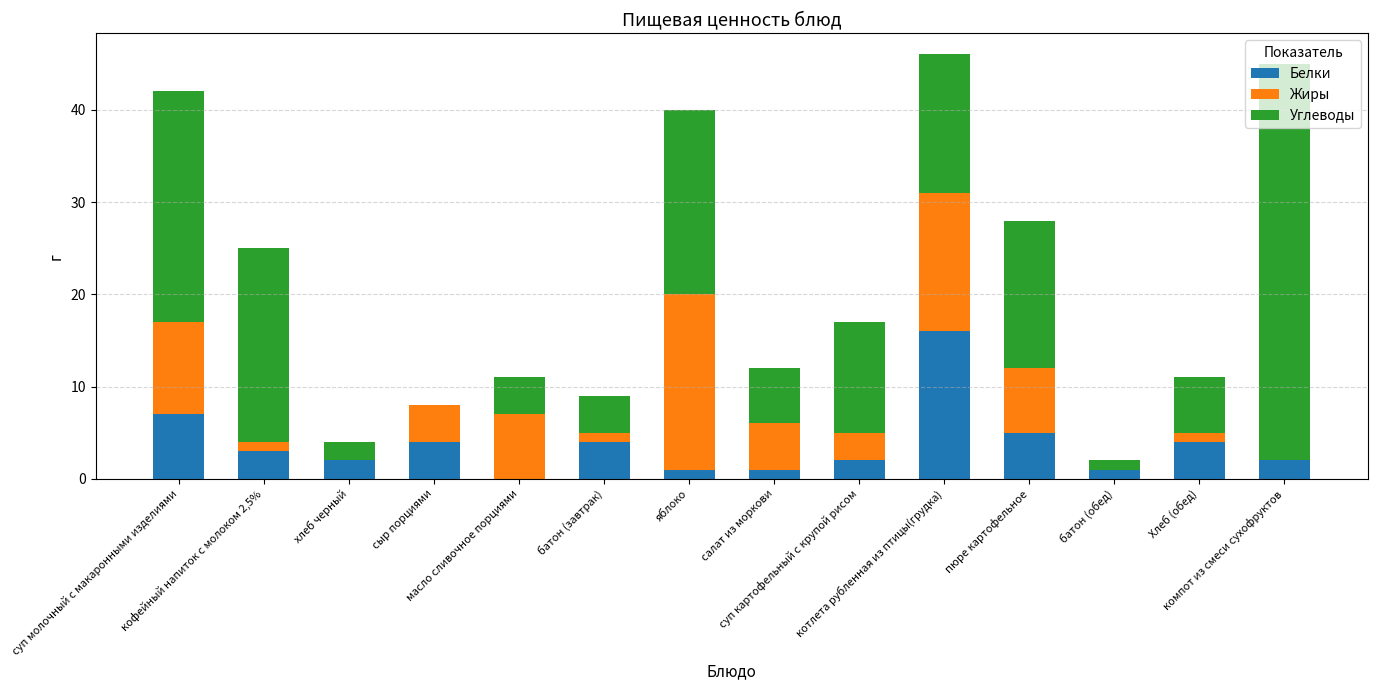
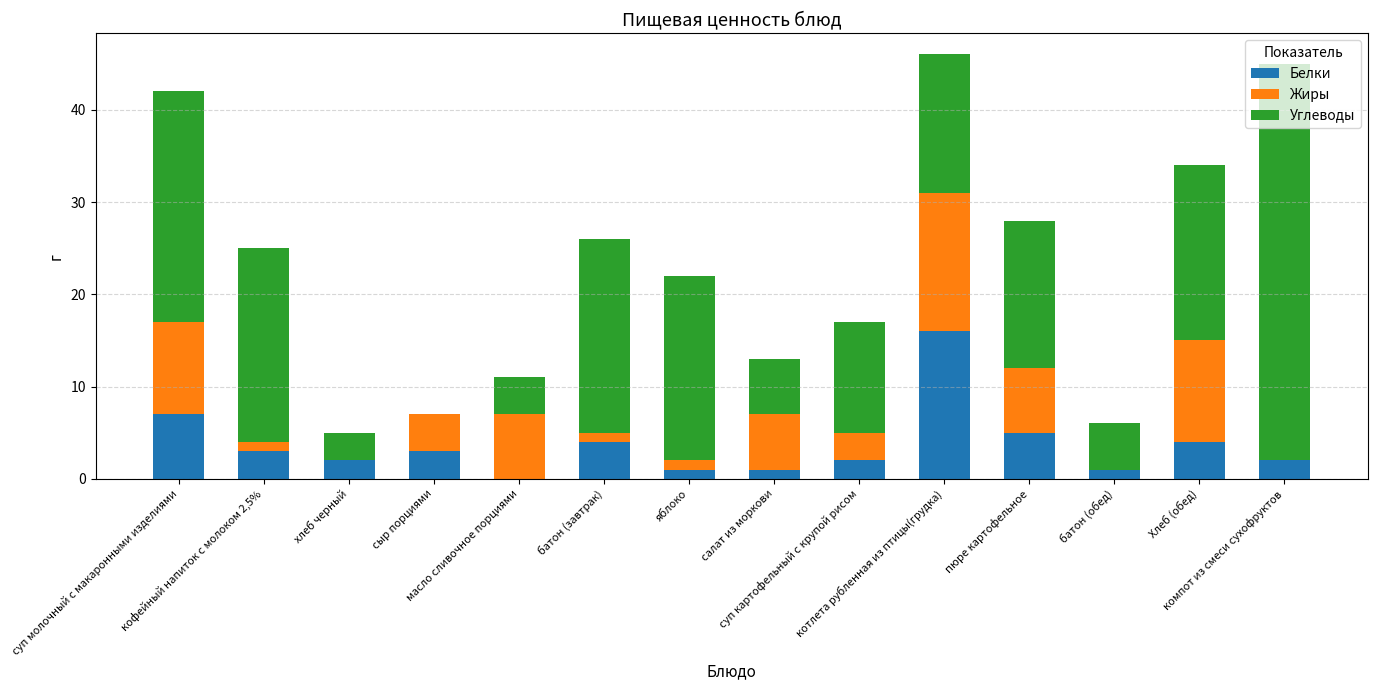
Углеводы, хлеб черный: 2 -> 3
Белки, сыр порциями: 4 -> 3
Углеводы, батон (завтрак): 4 -> 21
Жиры, яблоко: 19 -> 1
Жиры, салат из моркови: 5 -> 6
Углеводы, батон (обед): 1 -> 5
Жиры, Хлеб (обед): 1 -> 11
Углеводы, Хлеб (обед): 6 -> 19
